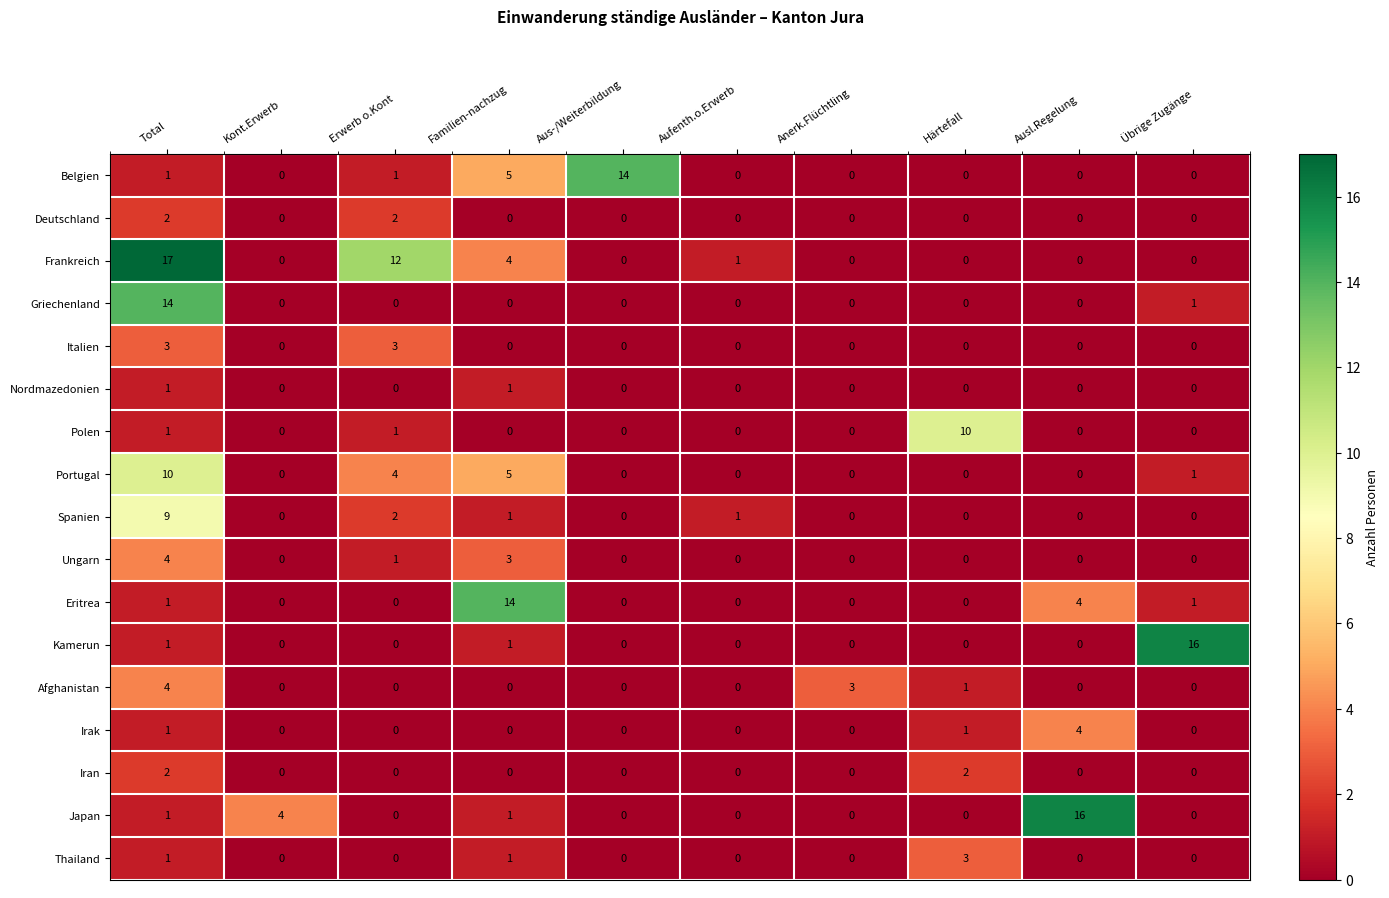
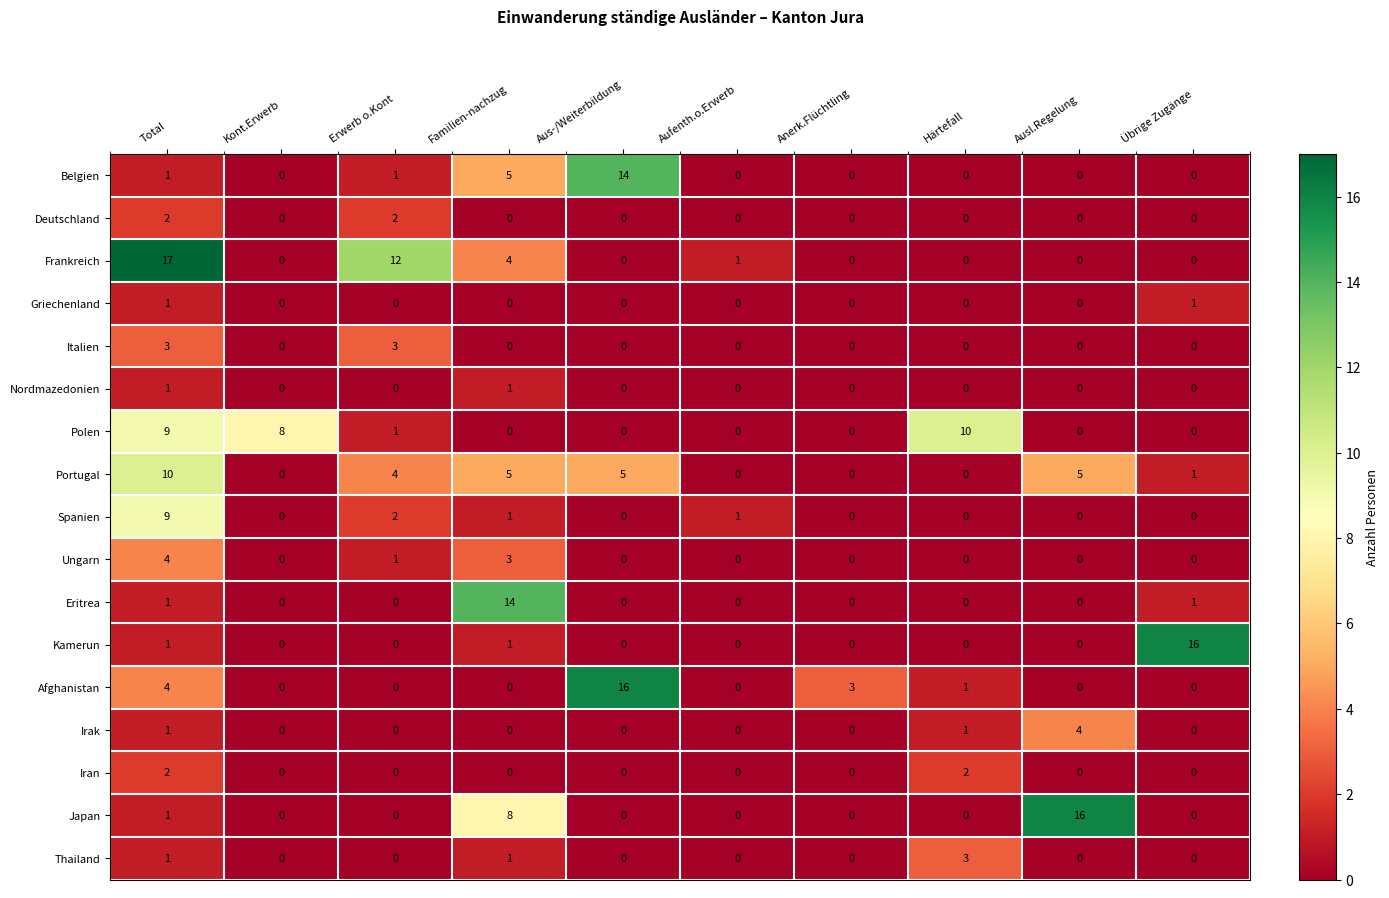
Griechenland, Total: 14 -> 1
Polen, Total: 1 -> 9
Polen, Kont.Erwerb: 0 -> 8
Portugal, Aus-/Weiterbildung: 0 -> 5
Portugal, Ausl.Regelung: 0 -> 5
Eritrea, Ausl.Regelung: 4 -> 0
Afghanistan, Aus-/Weiterbildung: 0 -> 16
Japan, Kont.Erwerb: 4 -> 0
Japan, Familien-nachzug: 1 -> 8
